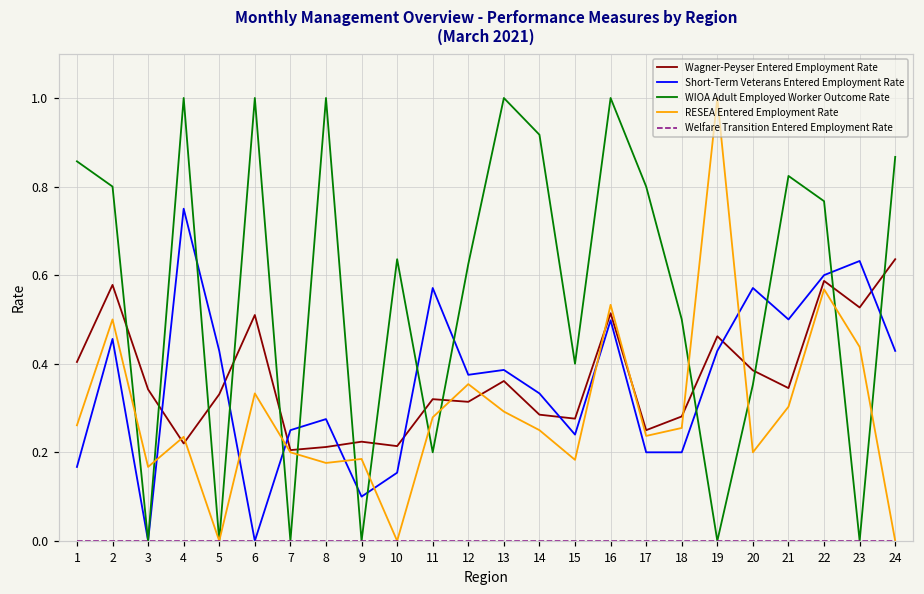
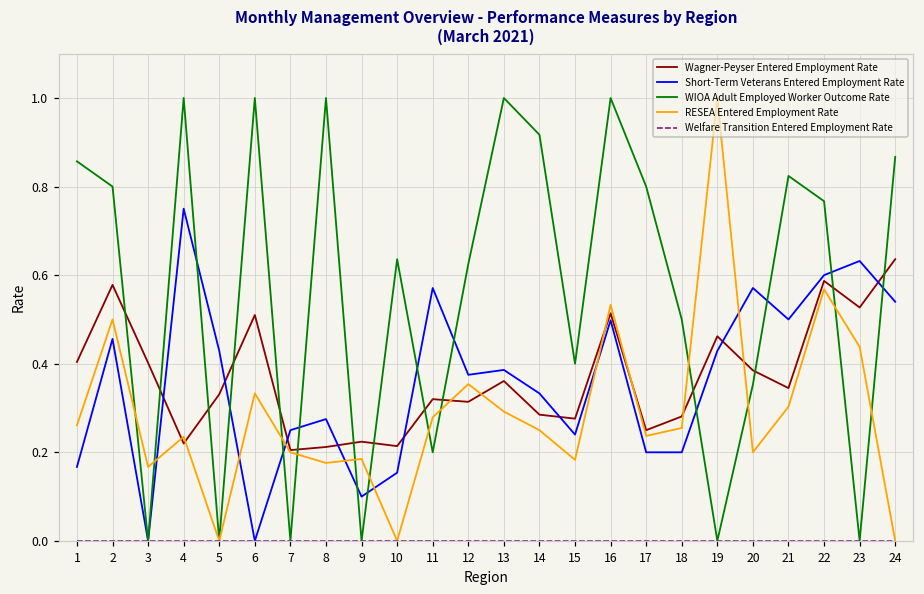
Wagner-Peyser Entered Employment Rate, 3: 0.34 -> 0.40
Short-Term Veterans Entered Employment Rate, 24: 0.43 -> 0.54
